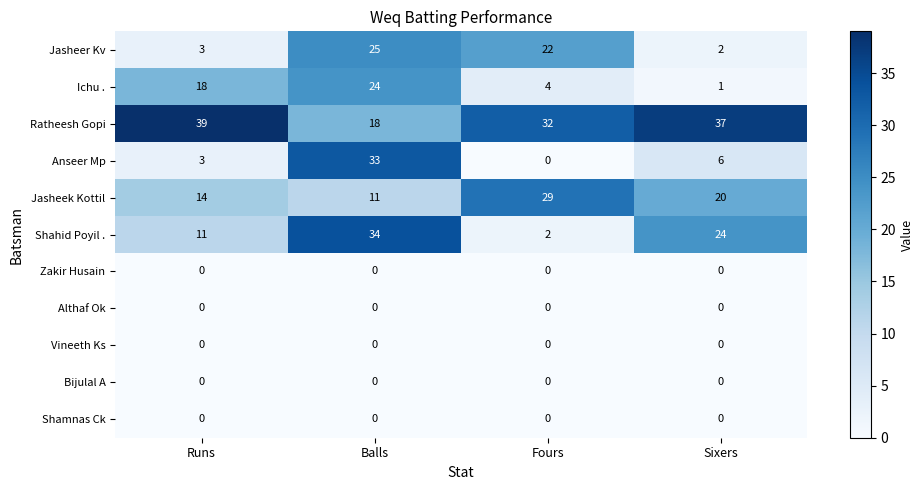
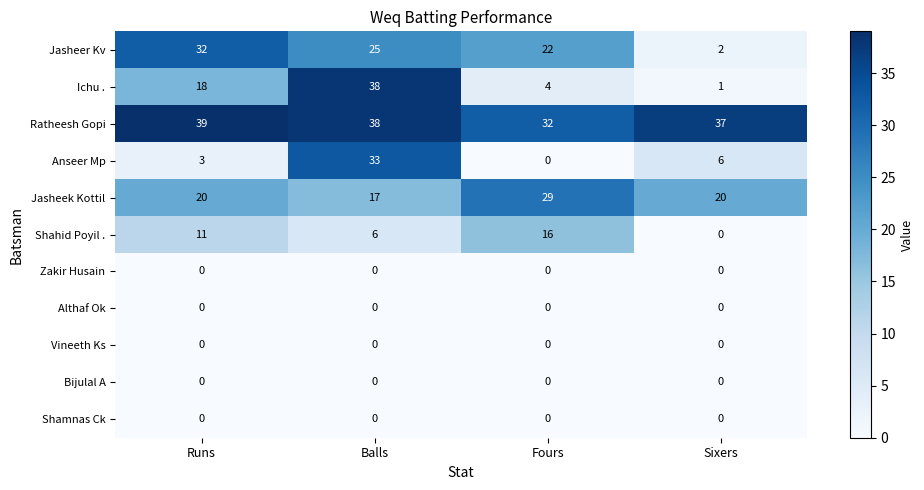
Jasheer Kv, Runs: 3 -> 32
Ichu ., Balls: 24 -> 38
Ratheesh Gopi, Balls: 18 -> 38
Jasheek Kottil, Runs: 14 -> 20
Jasheek Kottil, Balls: 11 -> 17
Shahid Poyil ., Balls: 34 -> 6
Shahid Poyil ., Fours: 2 -> 16
Shahid Poyil ., Sixers: 24 -> 0
